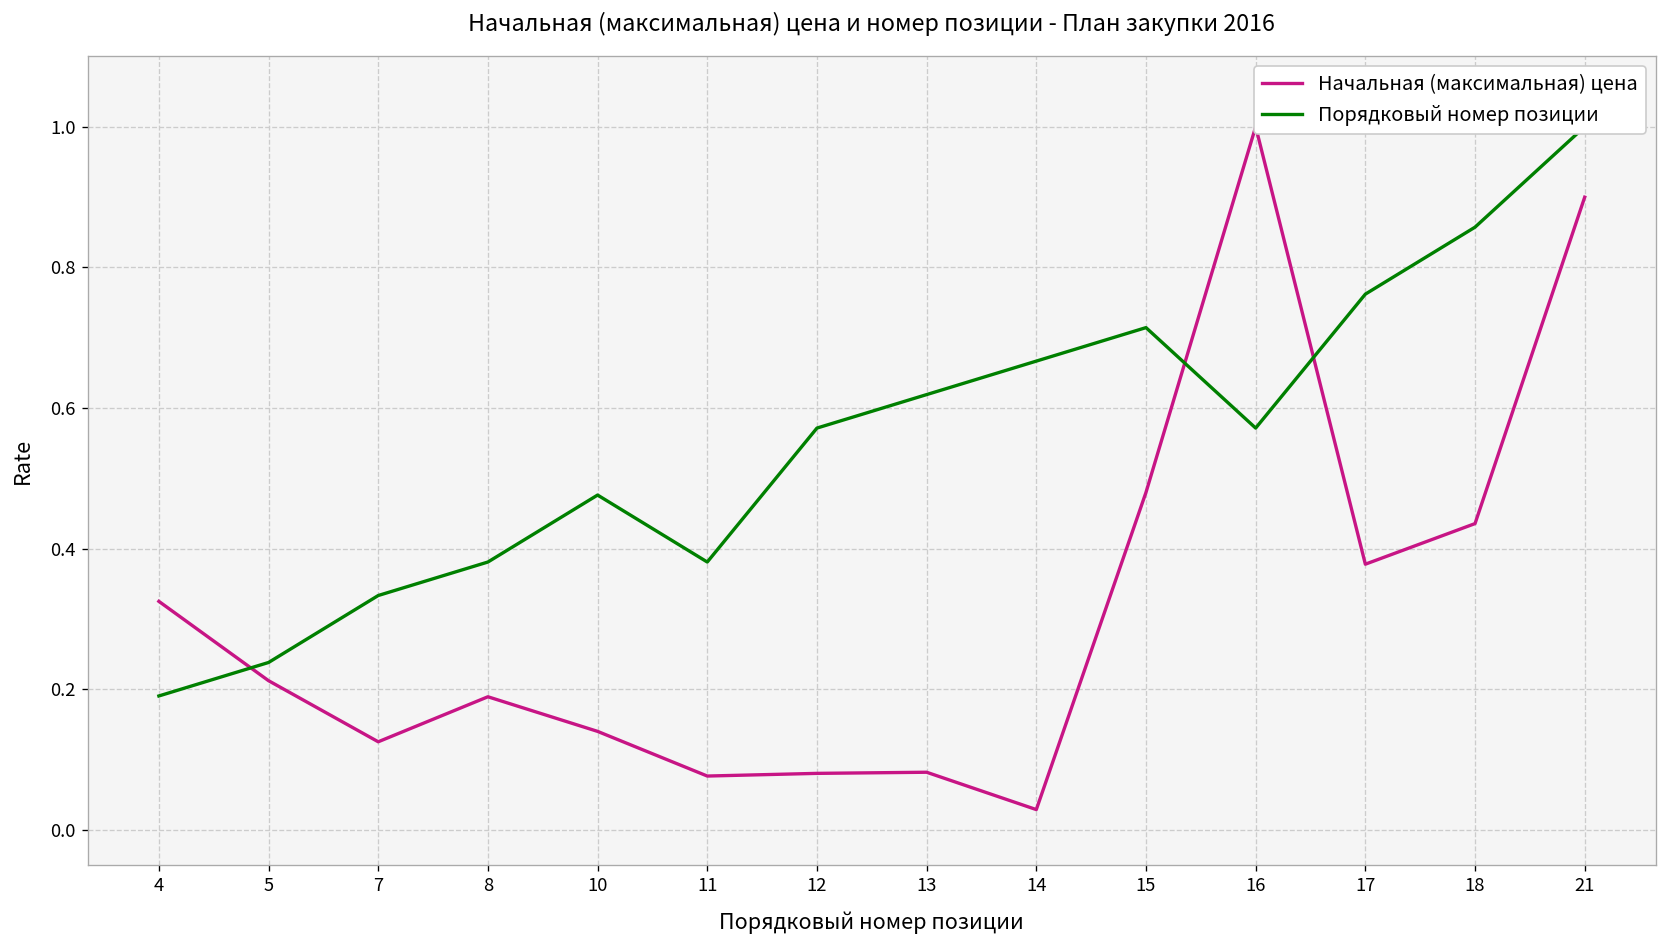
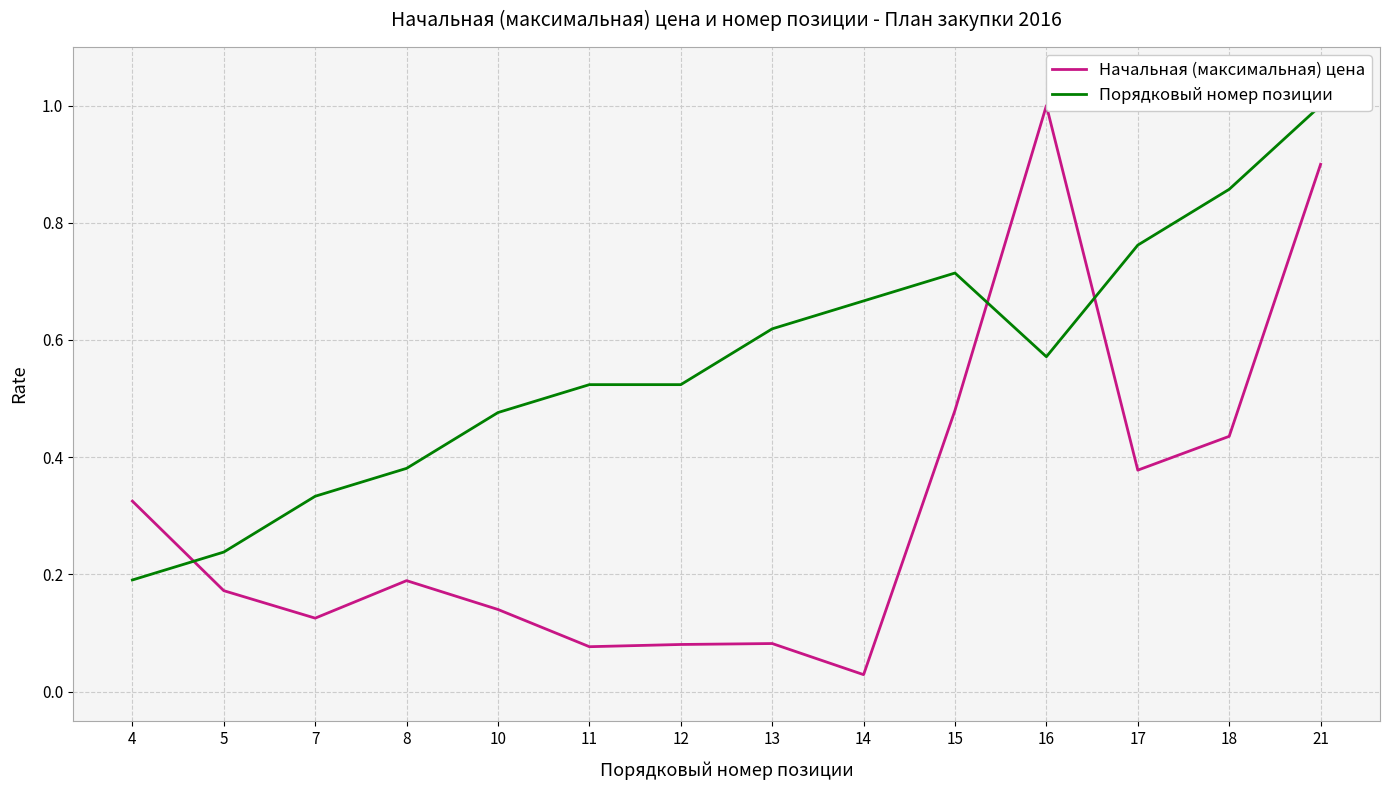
Начальная (максимальная) цена, 5: 0.21 -> 0.17
Порядковый номер позиции, 11: 0.38 -> 0.52
Порядковый номер позиции, 12: 0.57 -> 0.52
